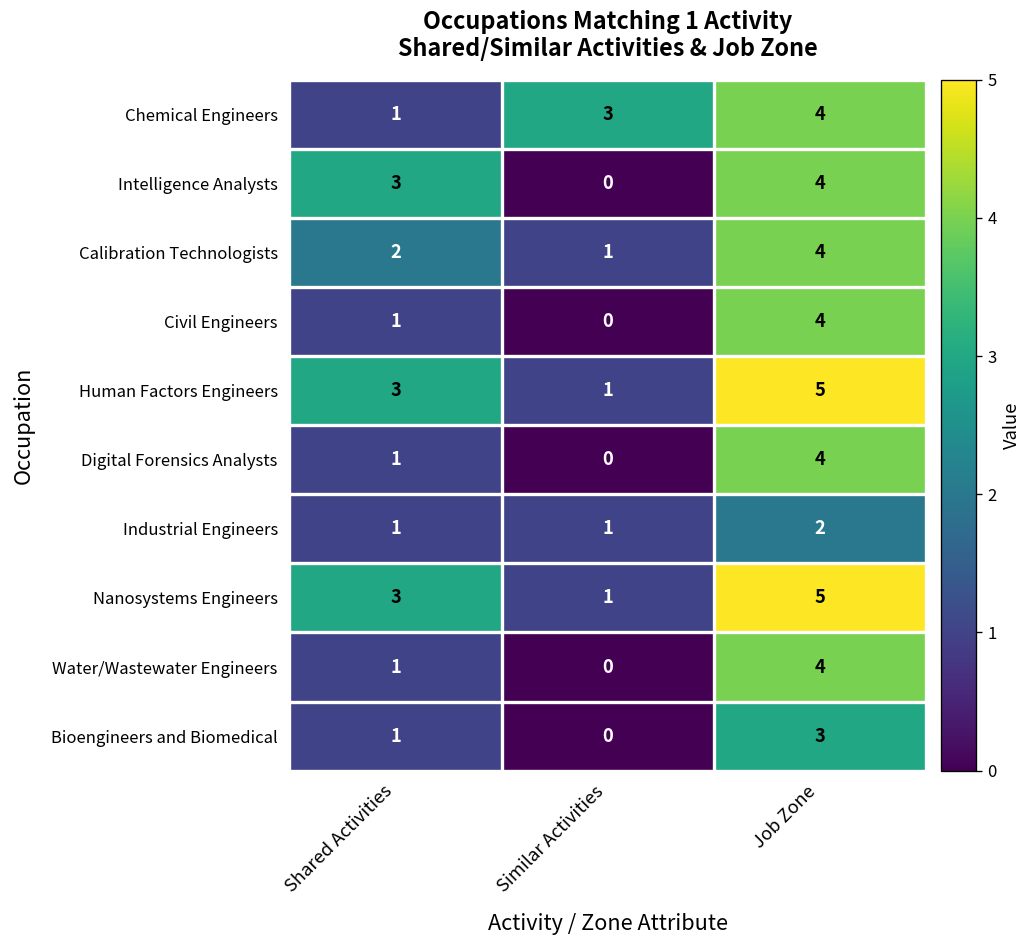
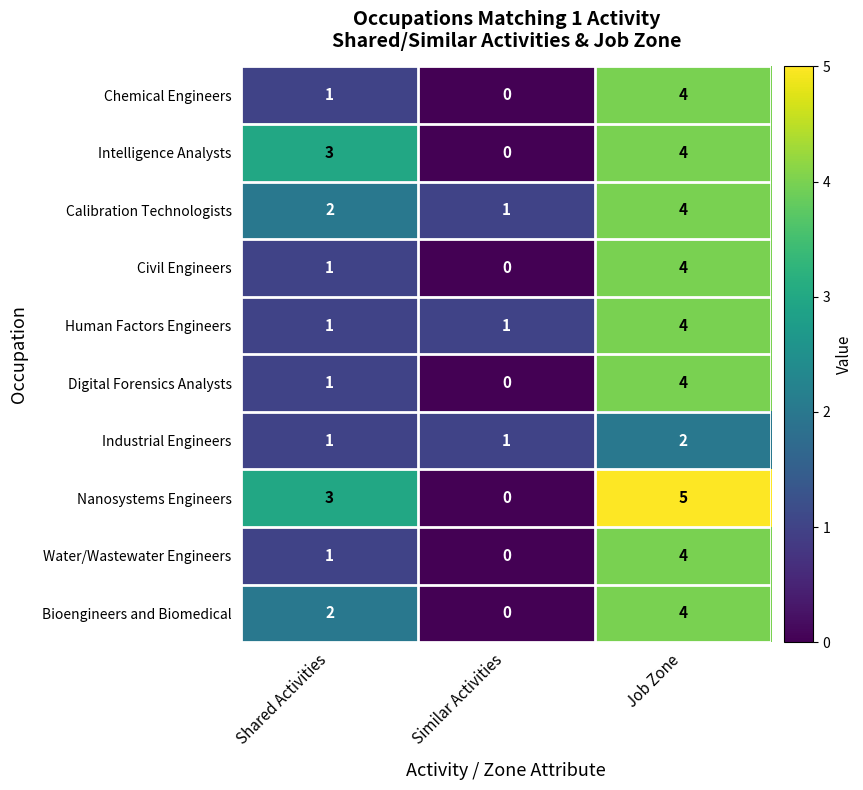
Chemical Engineers, Similar Activities: 3 -> 0
Human Factors Engineers, Shared Activities: 3 -> 1
Human Factors Engineers, Job Zone: 5 -> 4
Nanosystems Engineers, Similar Activities: 1 -> 0
Bioengineers and Biomedical, Shared Activities: 1 -> 2
Bioengineers and Biomedical, Job Zone: 3 -> 4
